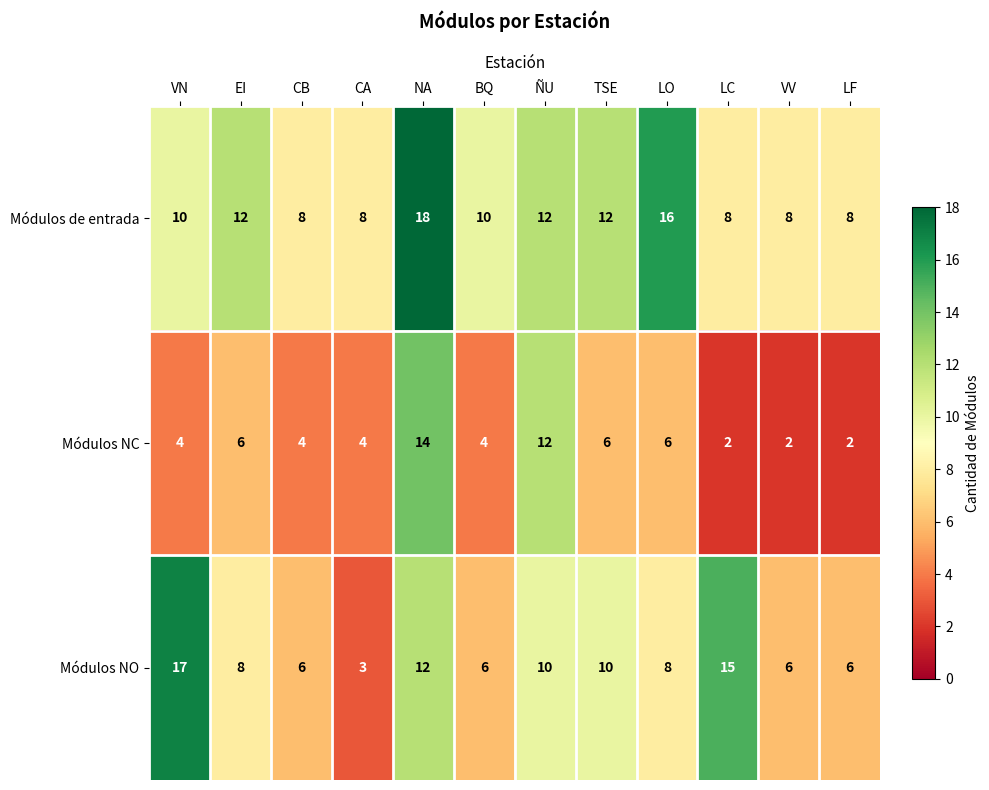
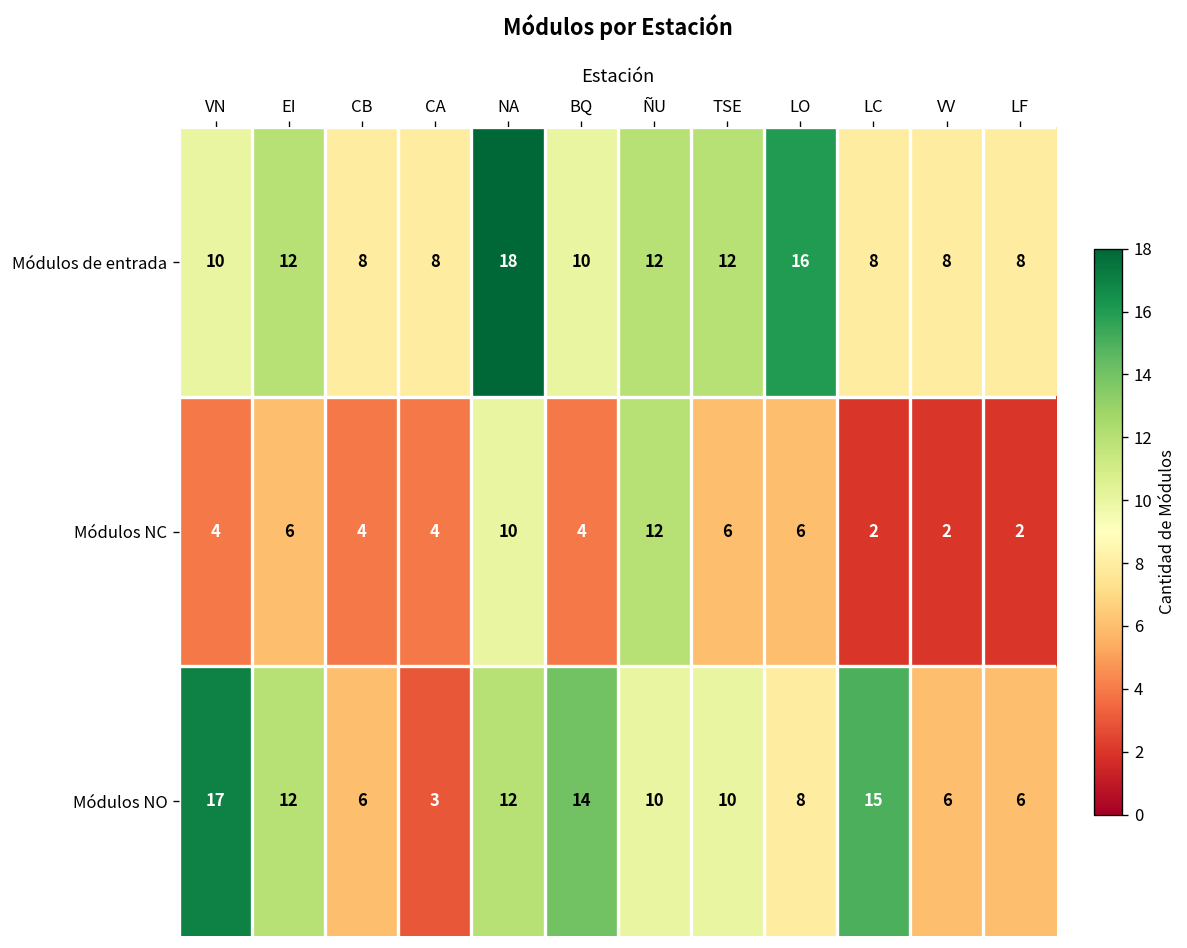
Módulos NC, NA: 14 -> 10
Módulos NO, EI: 8 -> 12
Módulos NO, BQ: 6 -> 14
